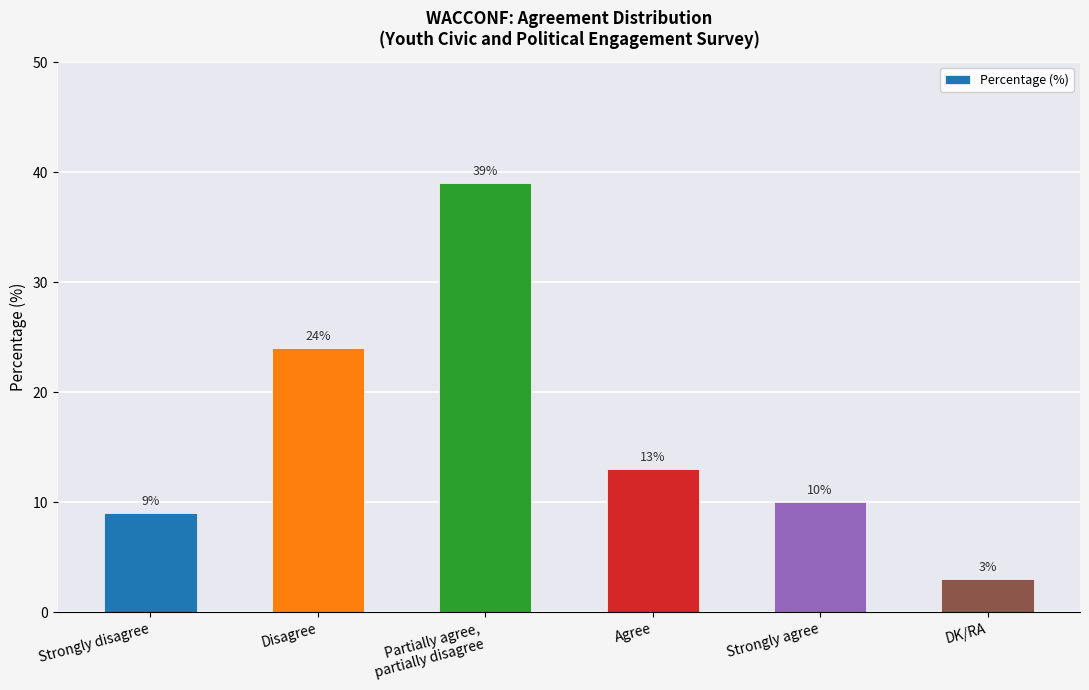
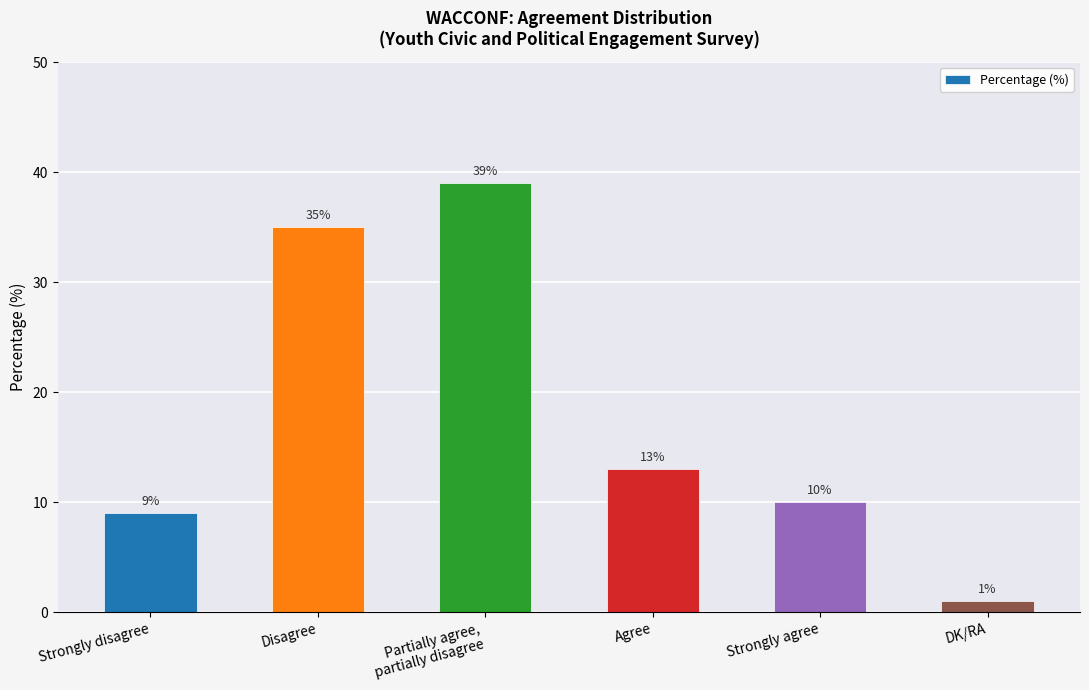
Disagree: 24% -> 35%
DK/RA: 3% -> 1%
